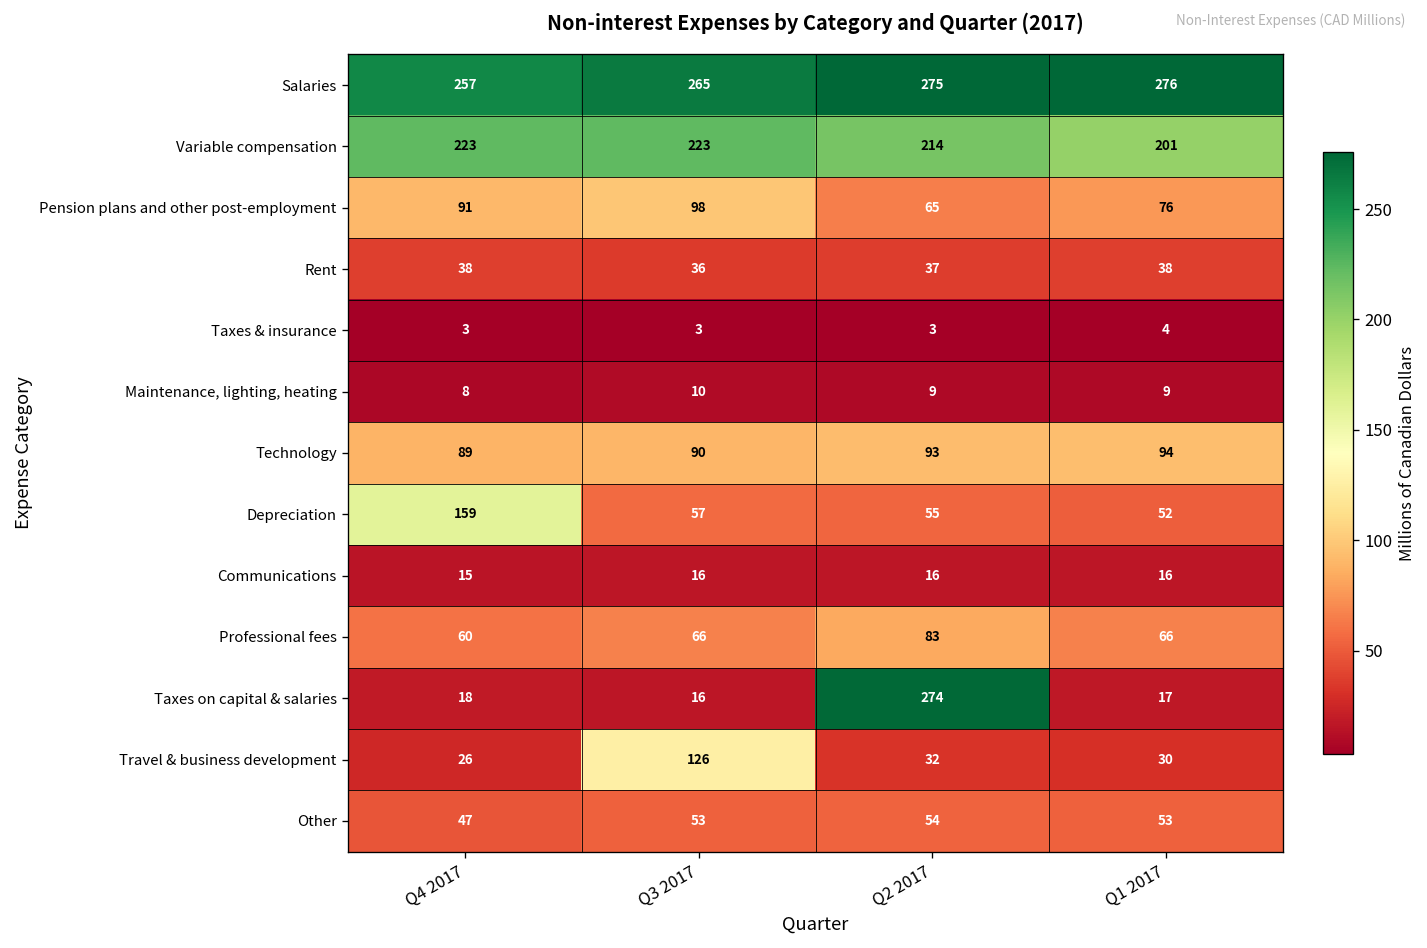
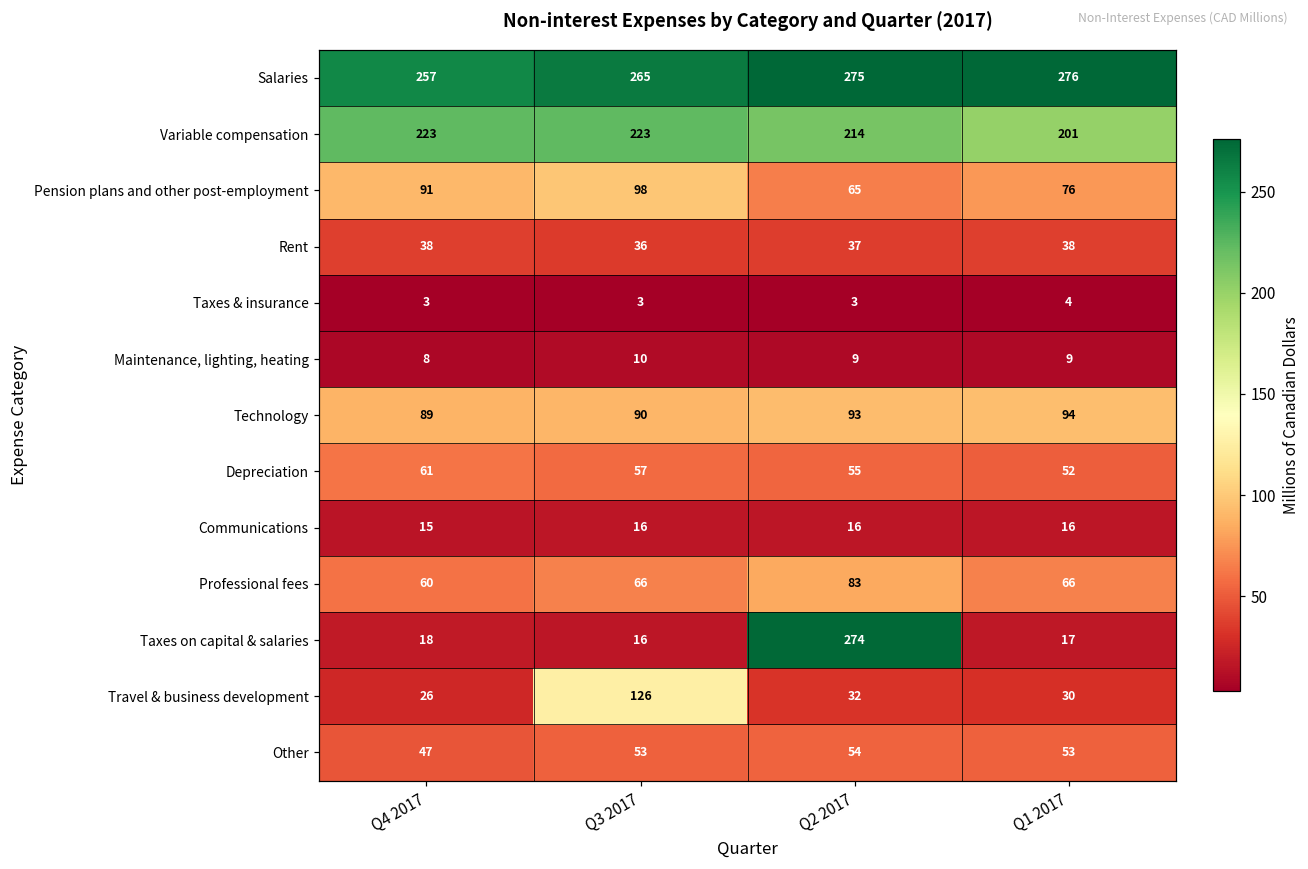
Depreciation, Q4 2017: 159 -> 61
